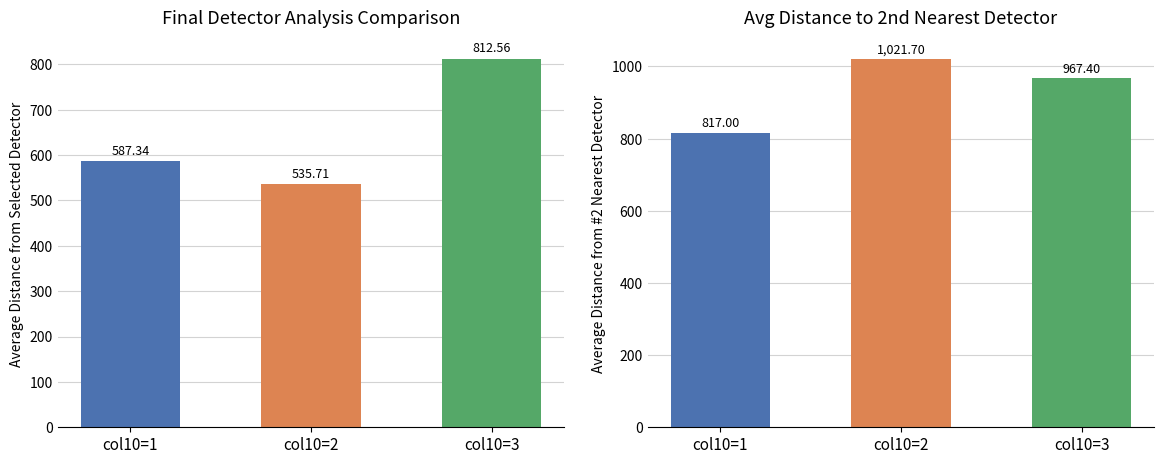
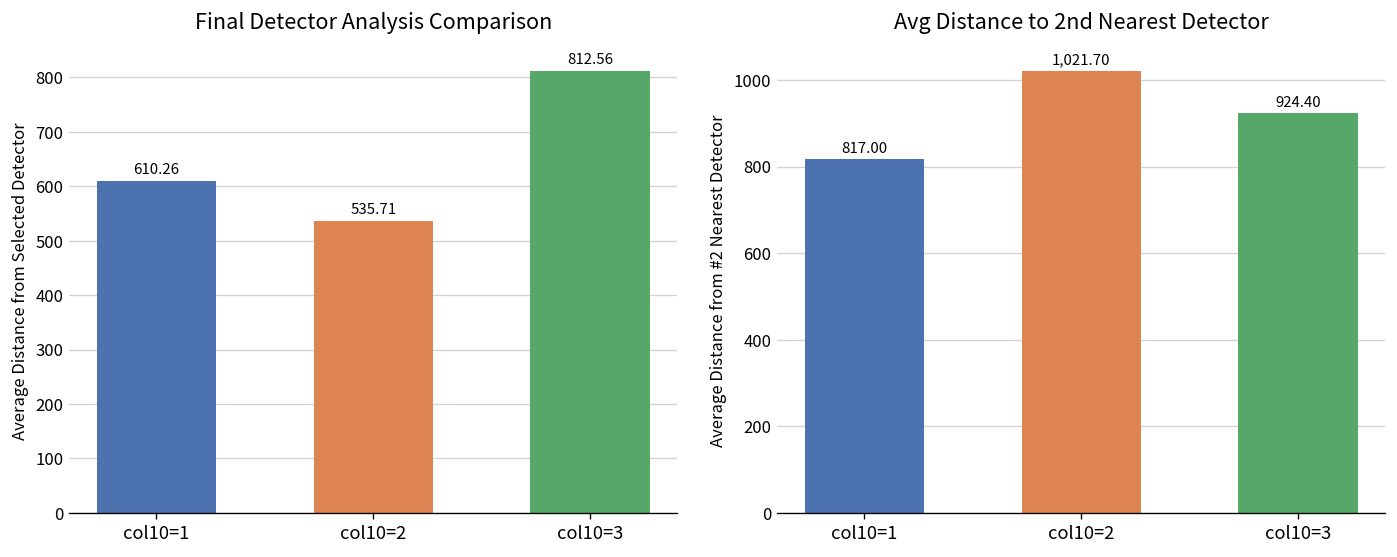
Final Detector Analysis Comparison, col10=1: 587.34 -> 610.26
Avg Distance to 2nd Nearest Detector, col10=3: 967.40 -> 924.40
